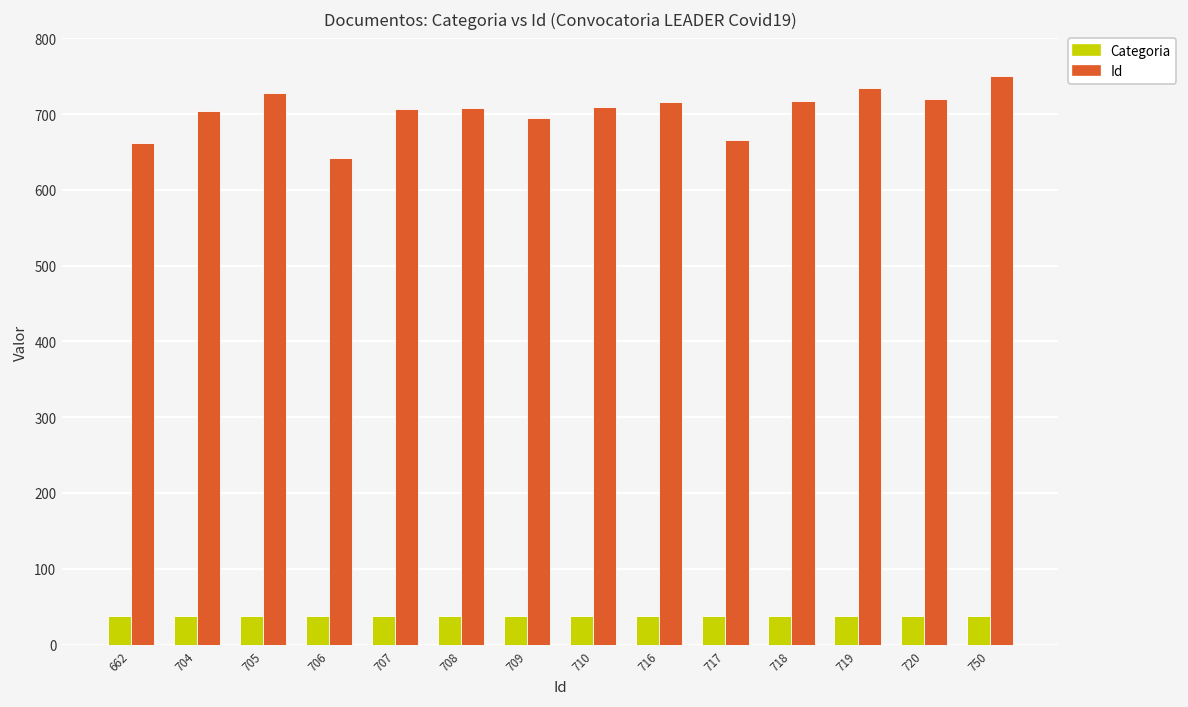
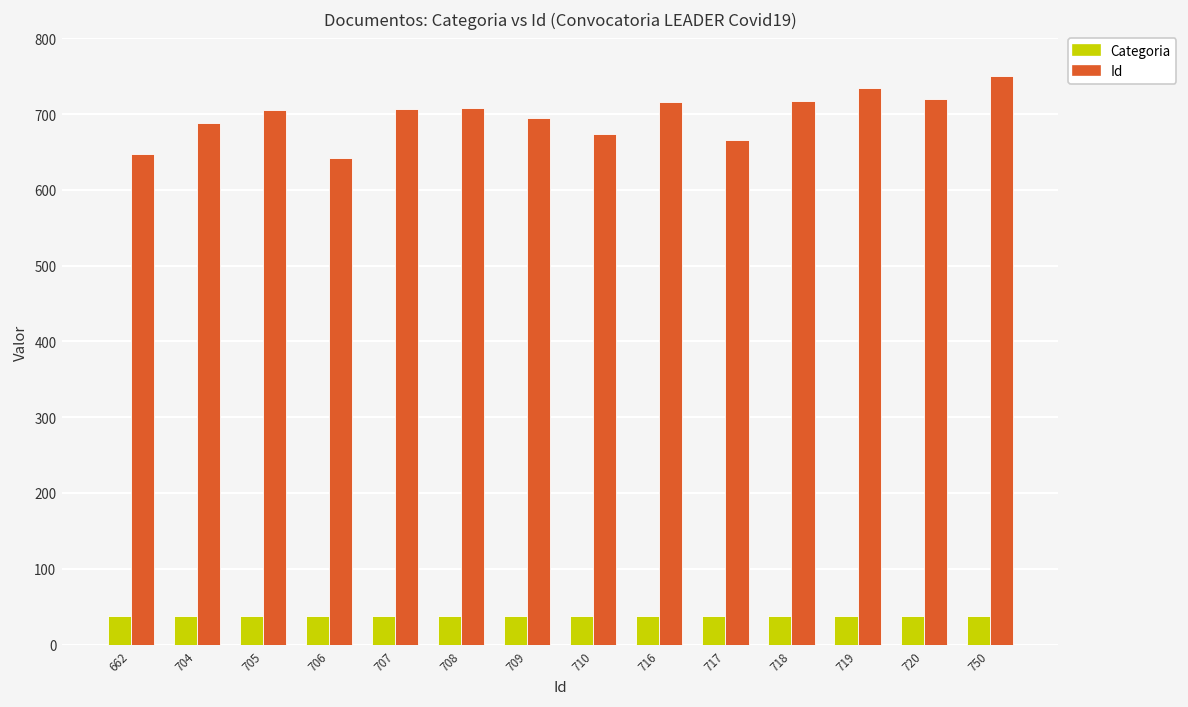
Id, 662: 660 -> 650
Id, 704: 700 -> 690
Id, 705: 730 -> 710
Id, 710: 710 -> 670
